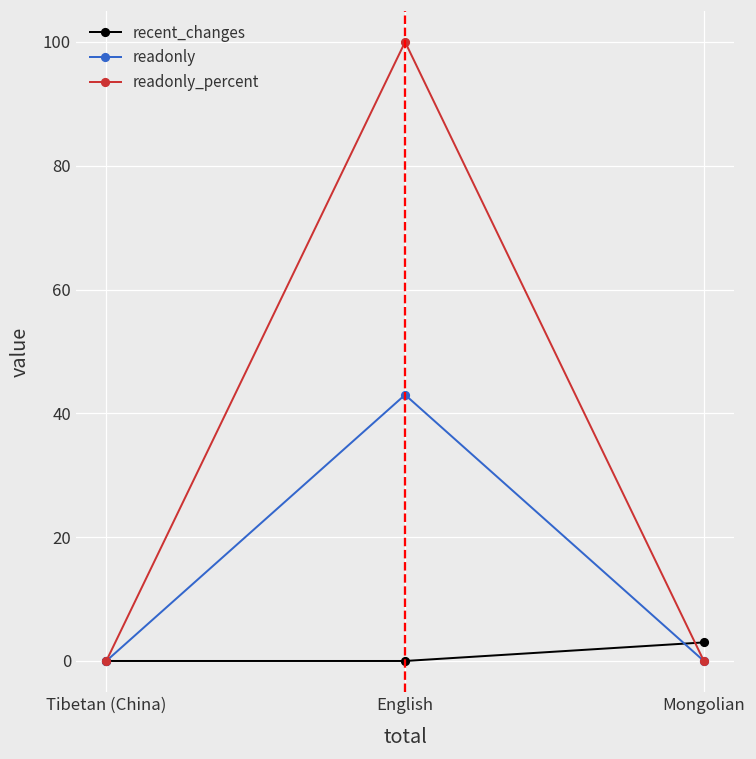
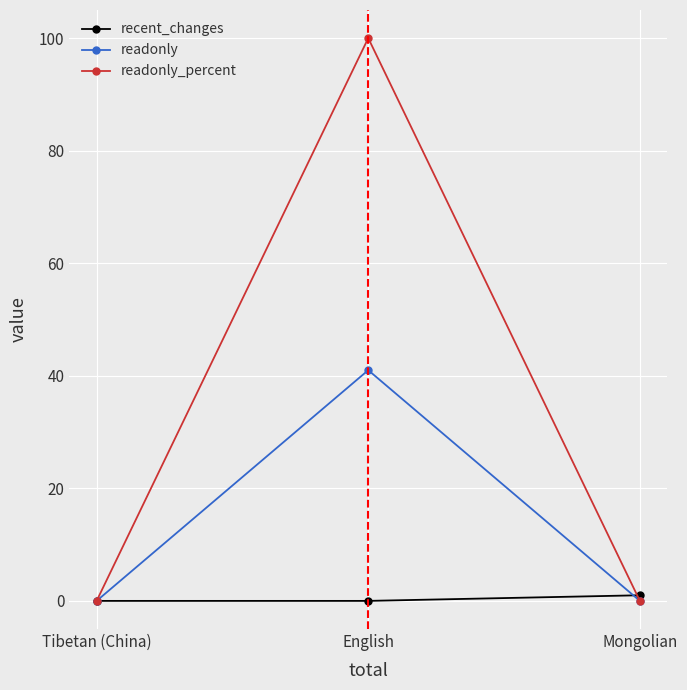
readonly, English: 43 -> 41
recent_changes, Mongolian: 3 -> 1
